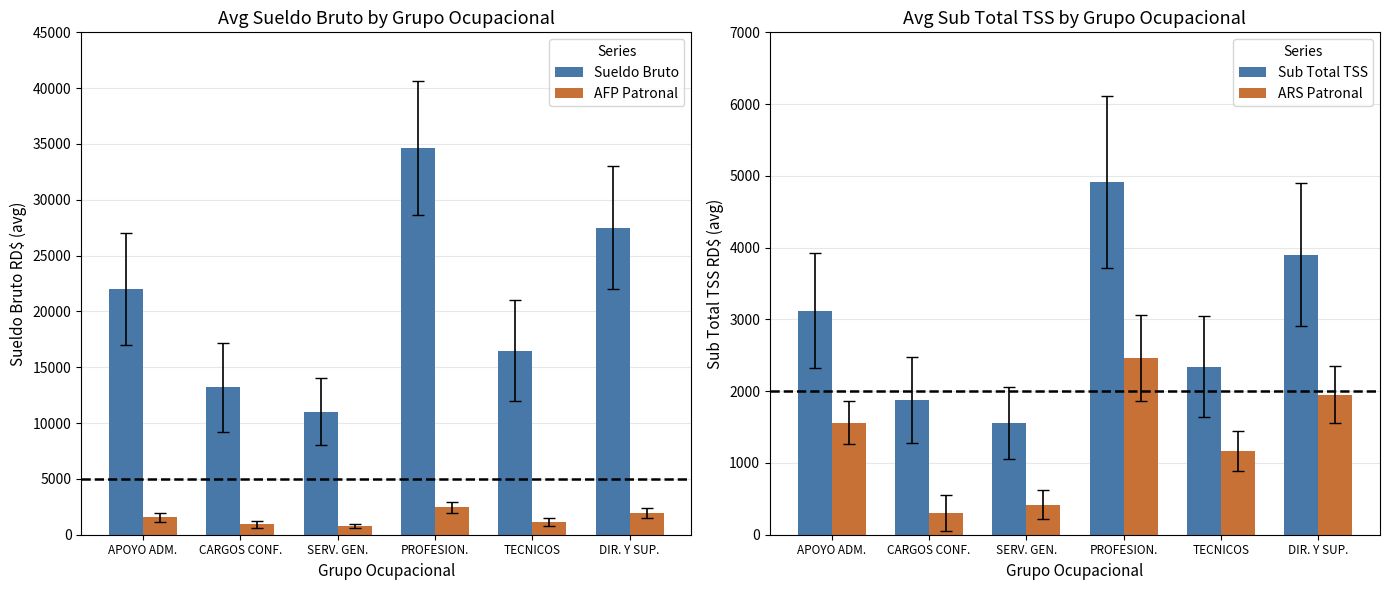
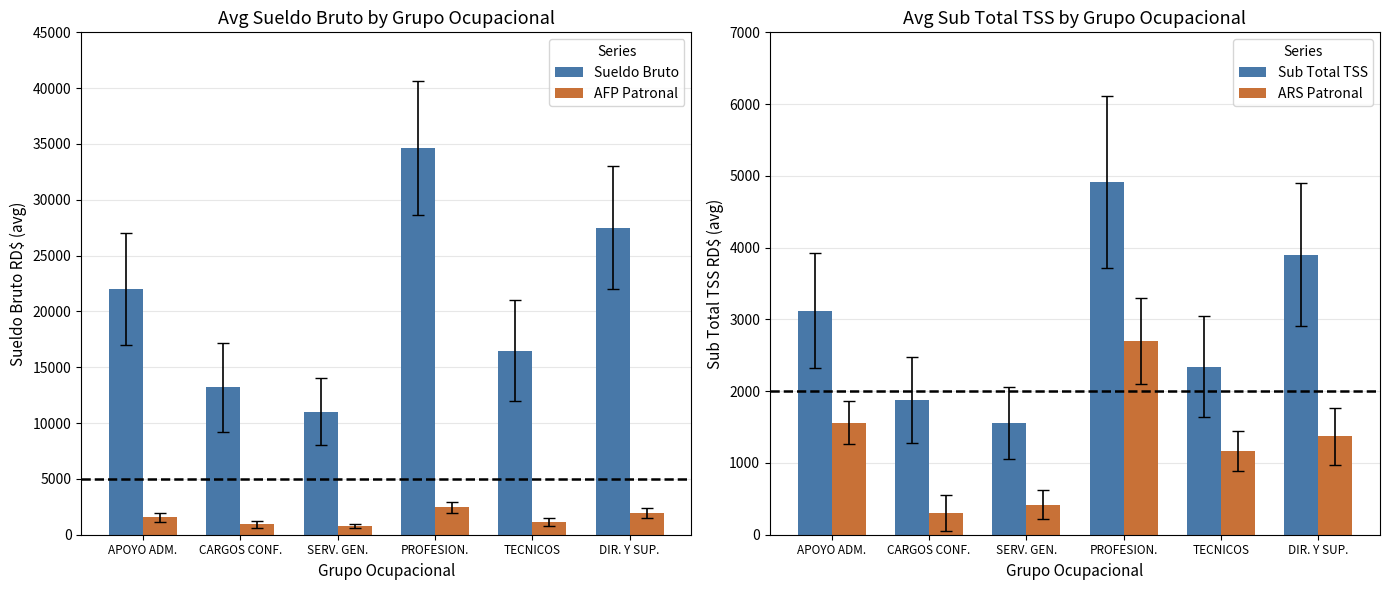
Avg Sub Total TSS by Grupo Ocupacional, ARS Patronal, PROFESION.: 2500 -> 2700
Avg Sub Total TSS by Grupo Ocupacional, ARS Patronal, DIR. Y SUP.: 1900 -> 1400
